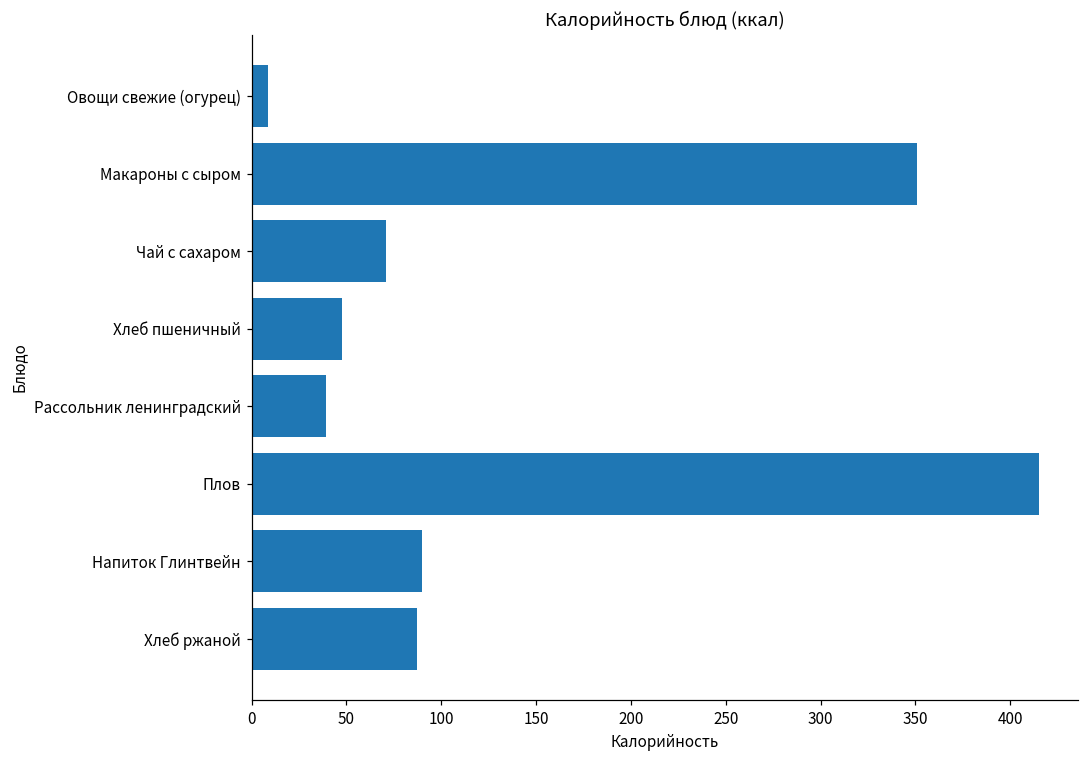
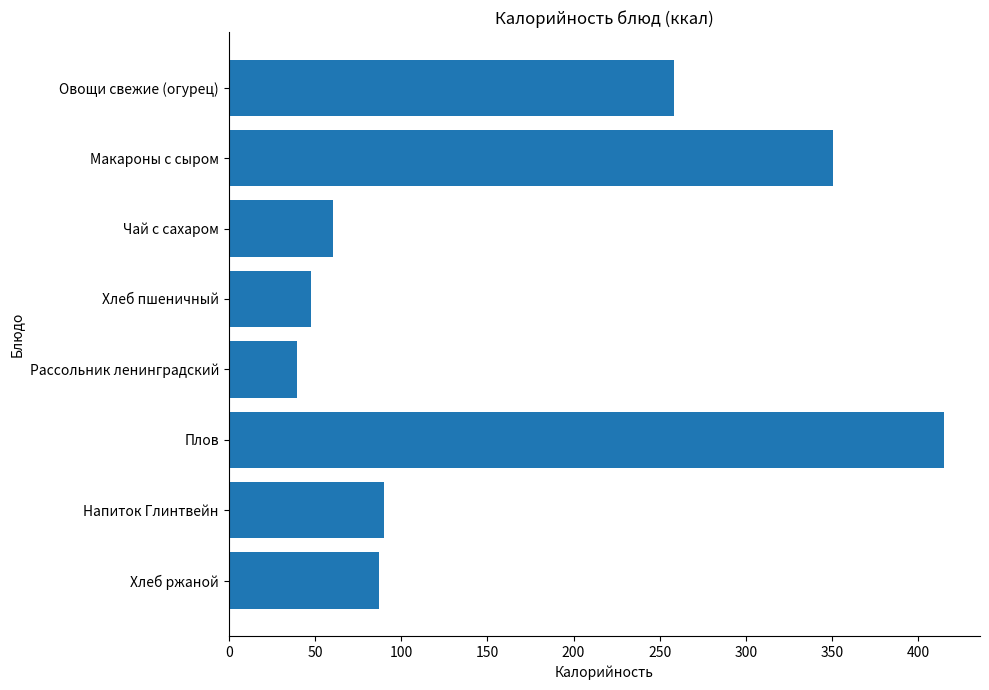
Овощи свежие (огурец): 9 -> 259
Чай с сахаром: 71 -> 60
